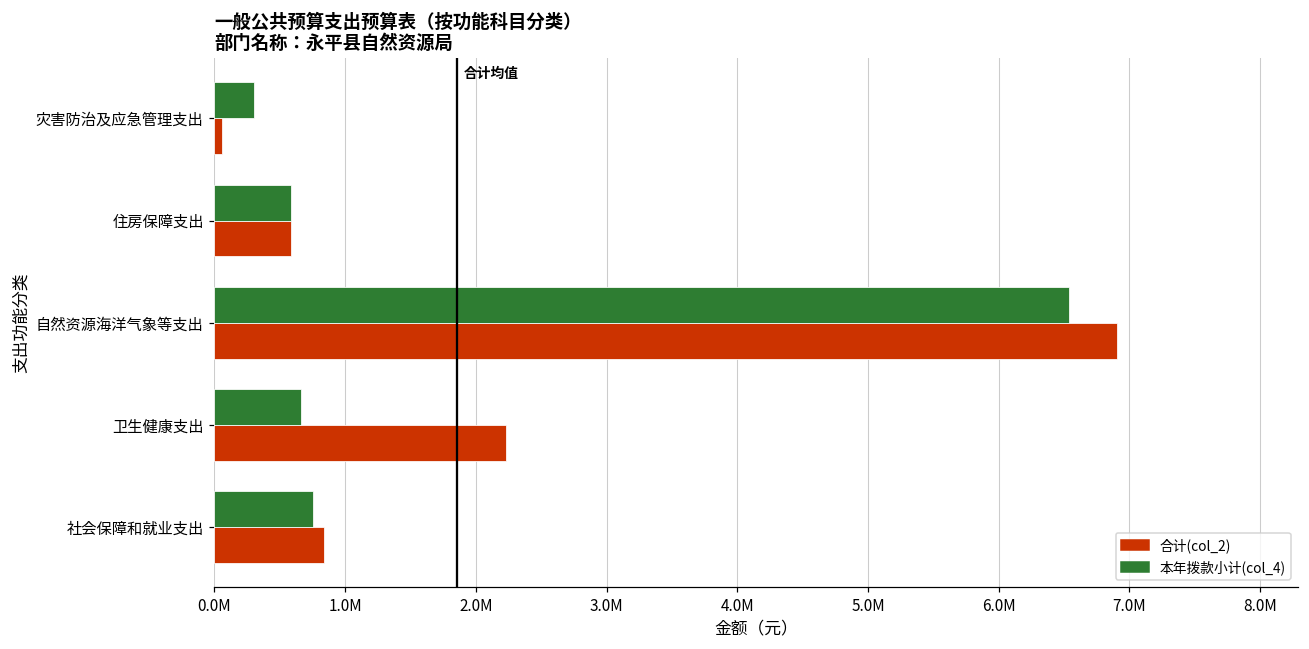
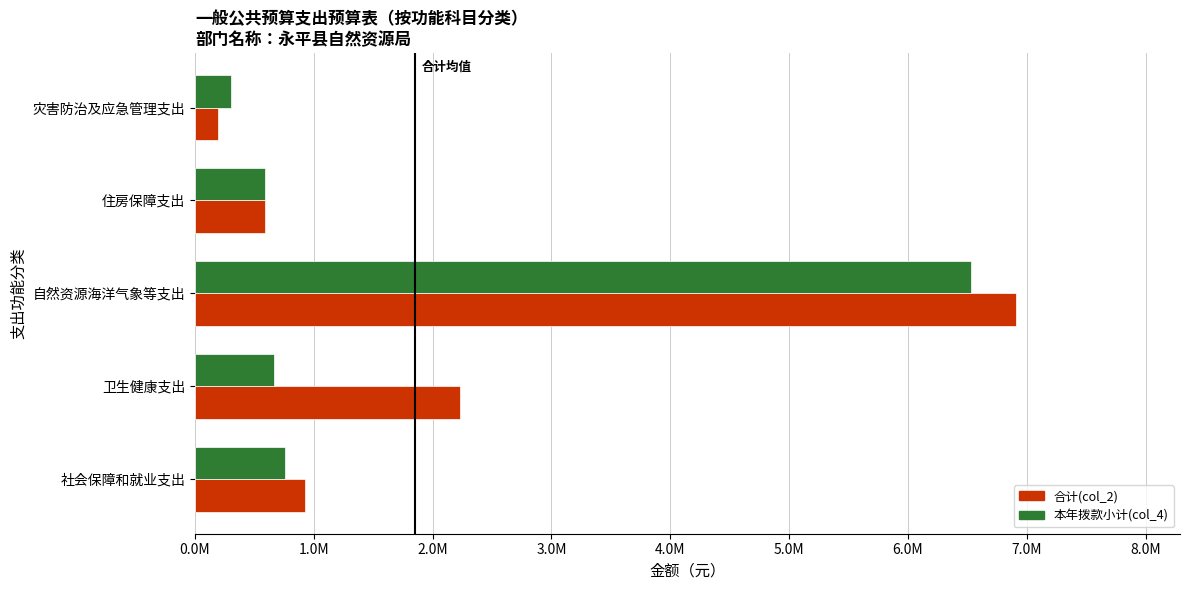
合计(col_2), 灾害防治及应急管理支出: 60000 -> 190000
合计(col_2), 社会保障和就业支出: 840000 -> 920000
